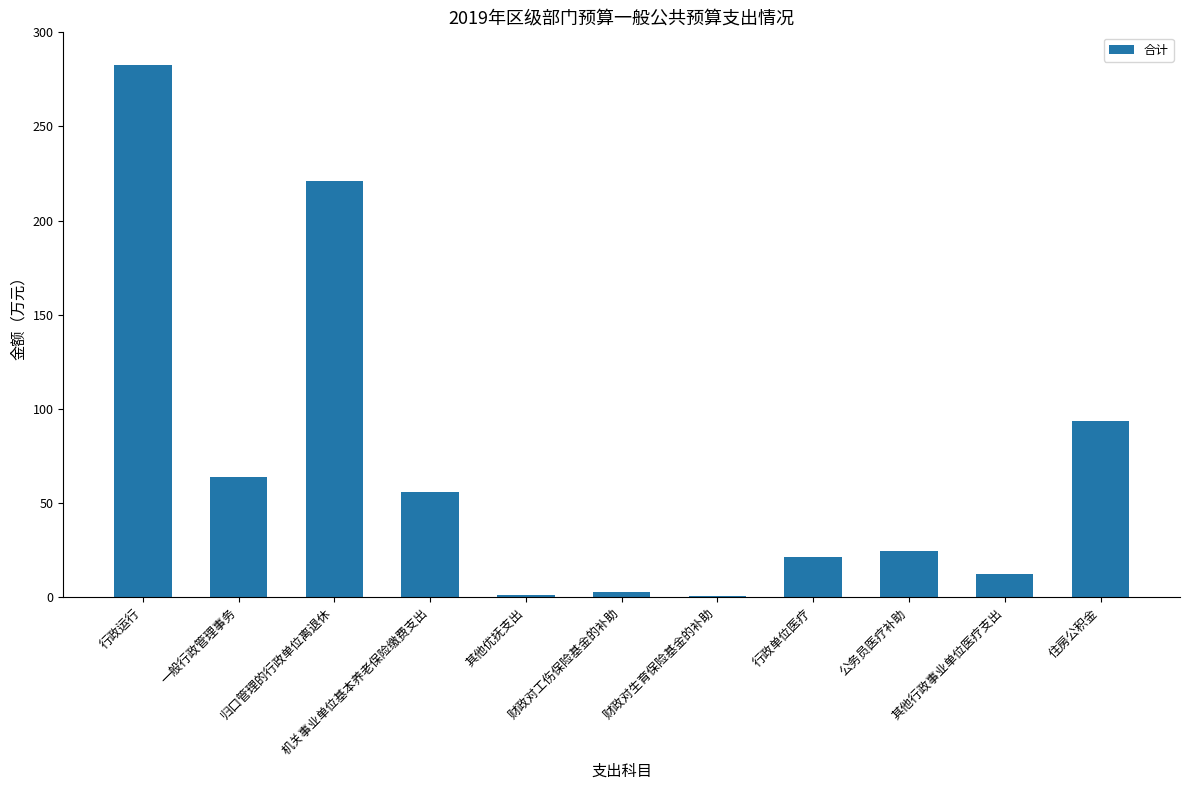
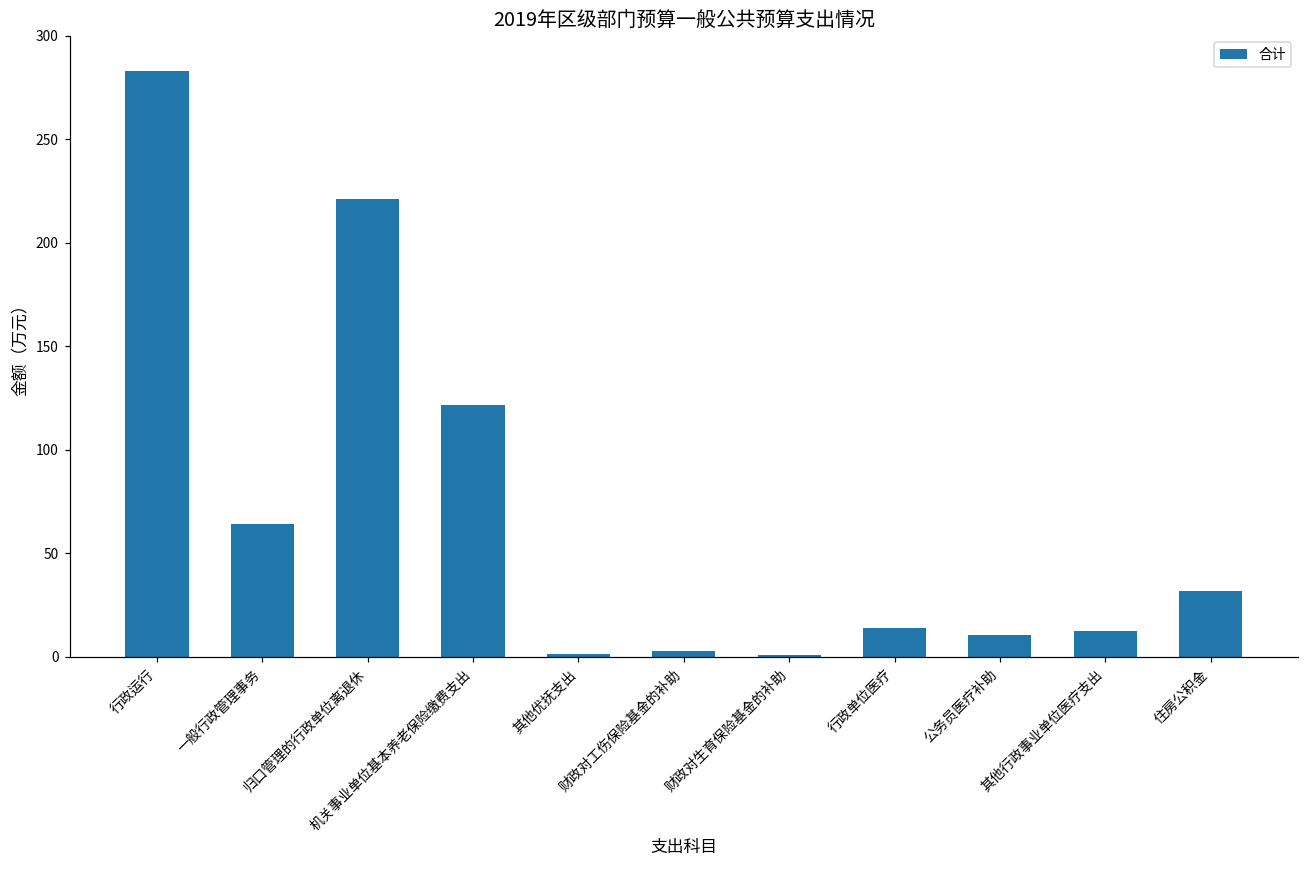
机关事业单位基本养老保险缴费支出: 56 -> 122
行政单位医疗: 21 -> 14
公务员医疗补助: 25 -> 11
住房公积金: 94 -> 32
